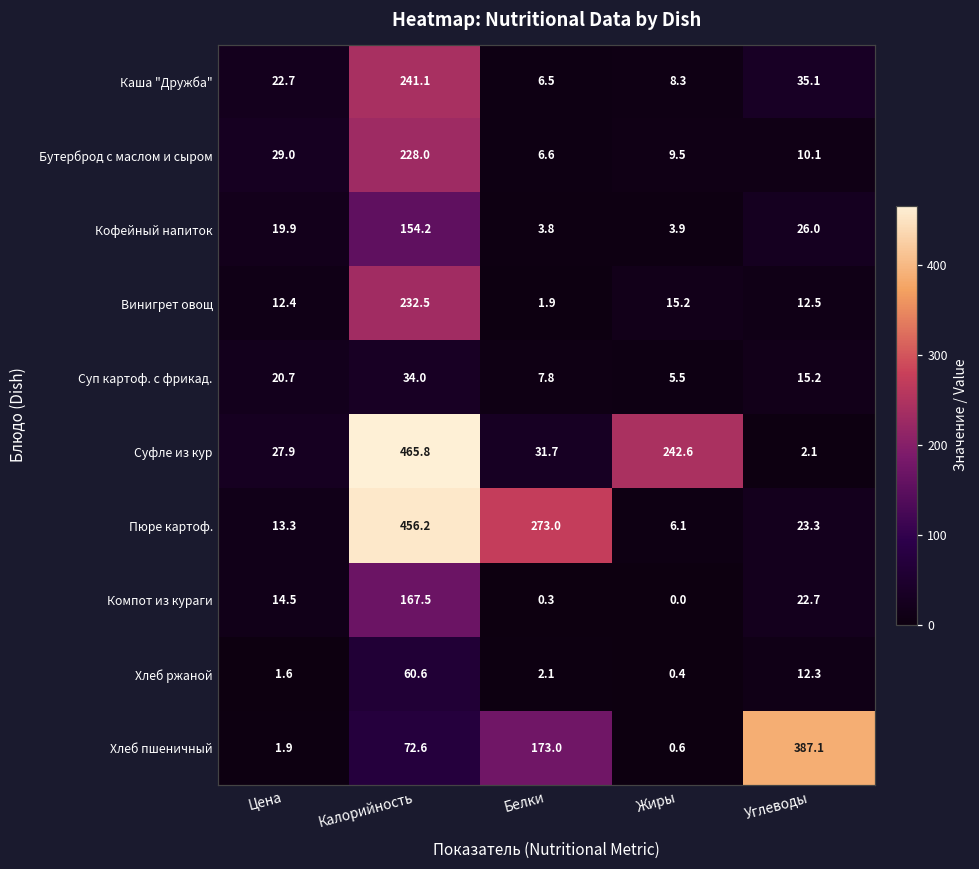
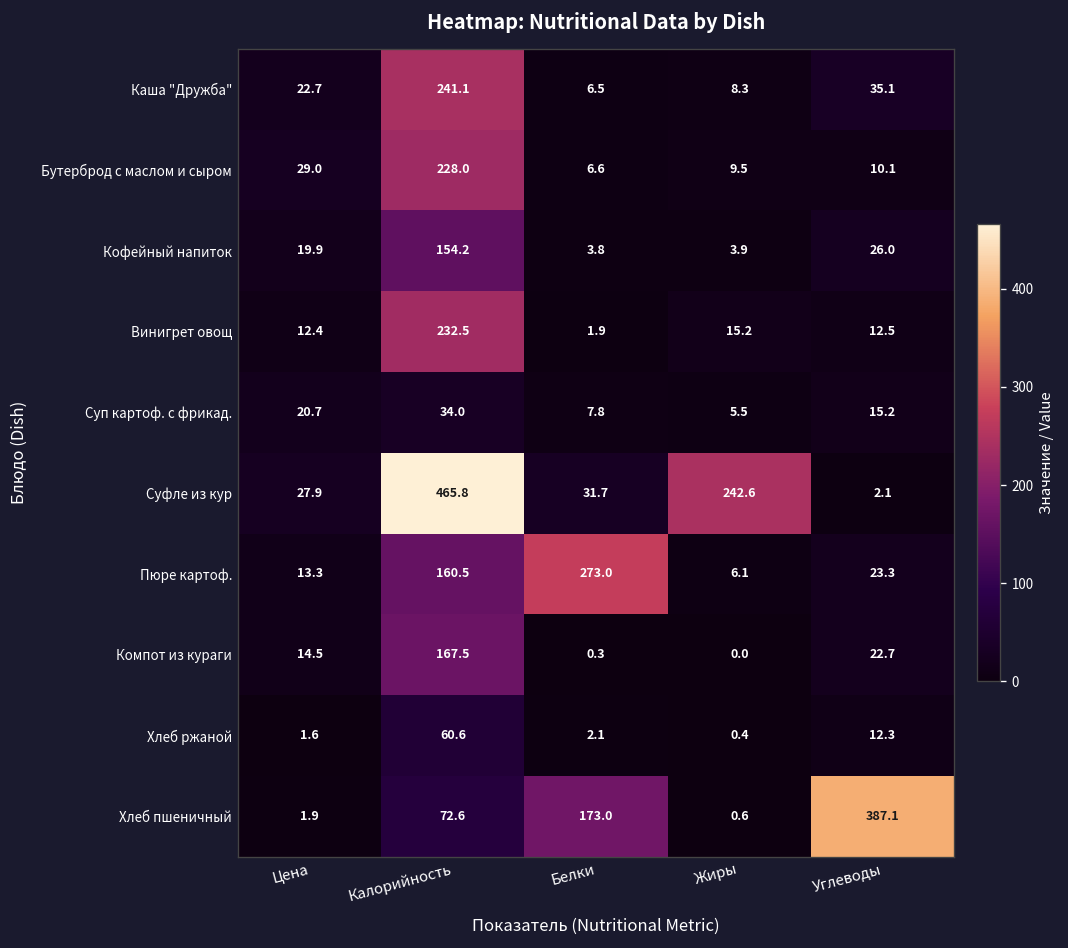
Пюре картоф., Калорийность: 456.2 -> 160.5
